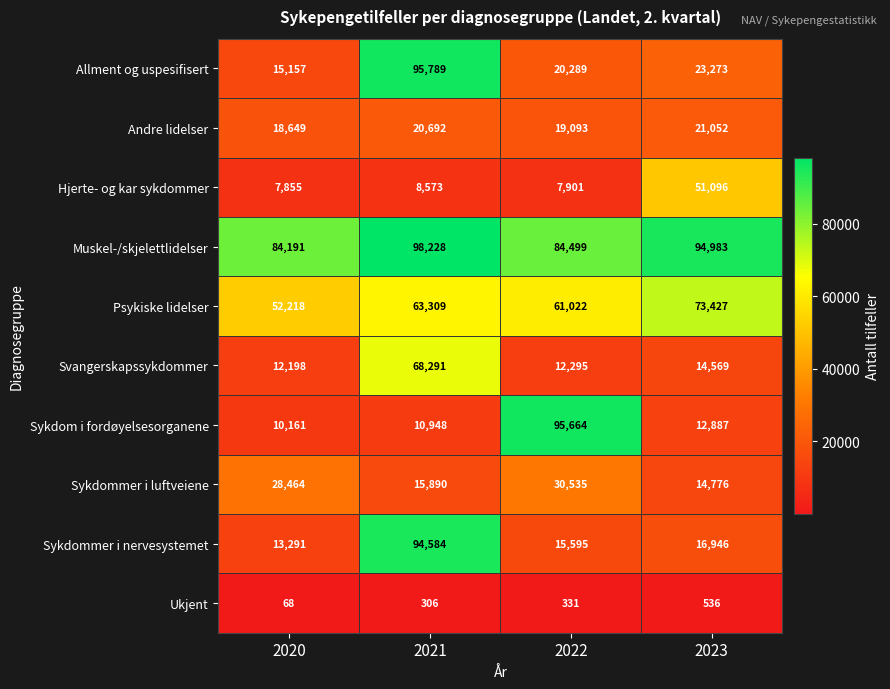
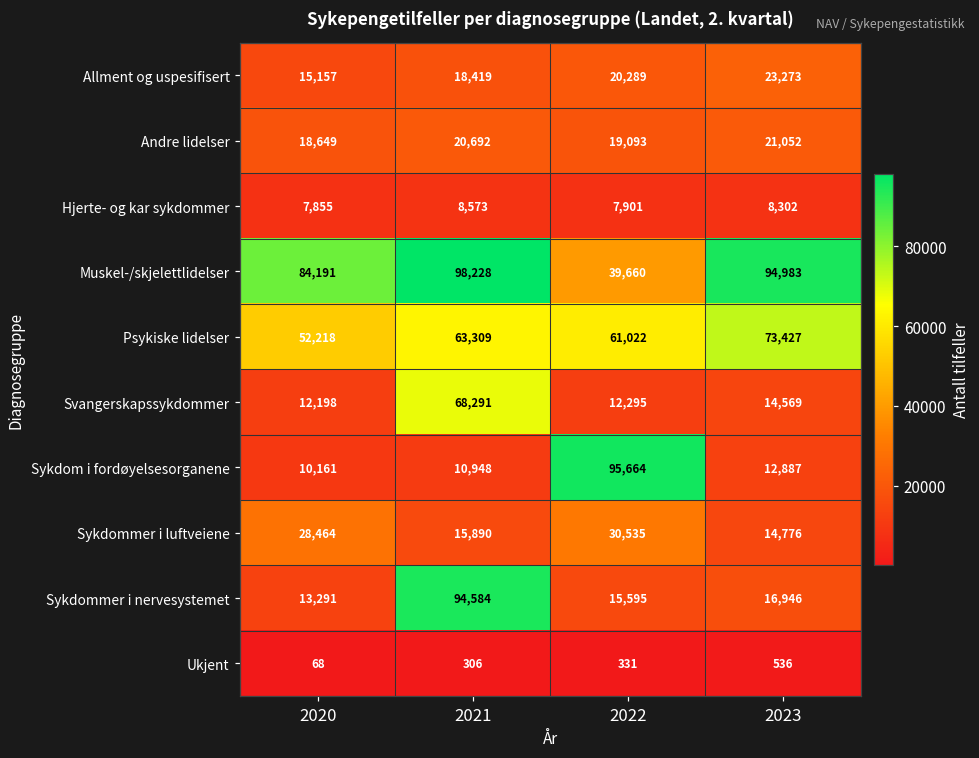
Allment og uspesifisert, 2021: 95,789 -> 18,419
Hjerte- og kar sykdommer, 2023: 51,096 -> 8,302
Muskel-/skjelettlidelser, 2022: 84,499 -> 39,660
